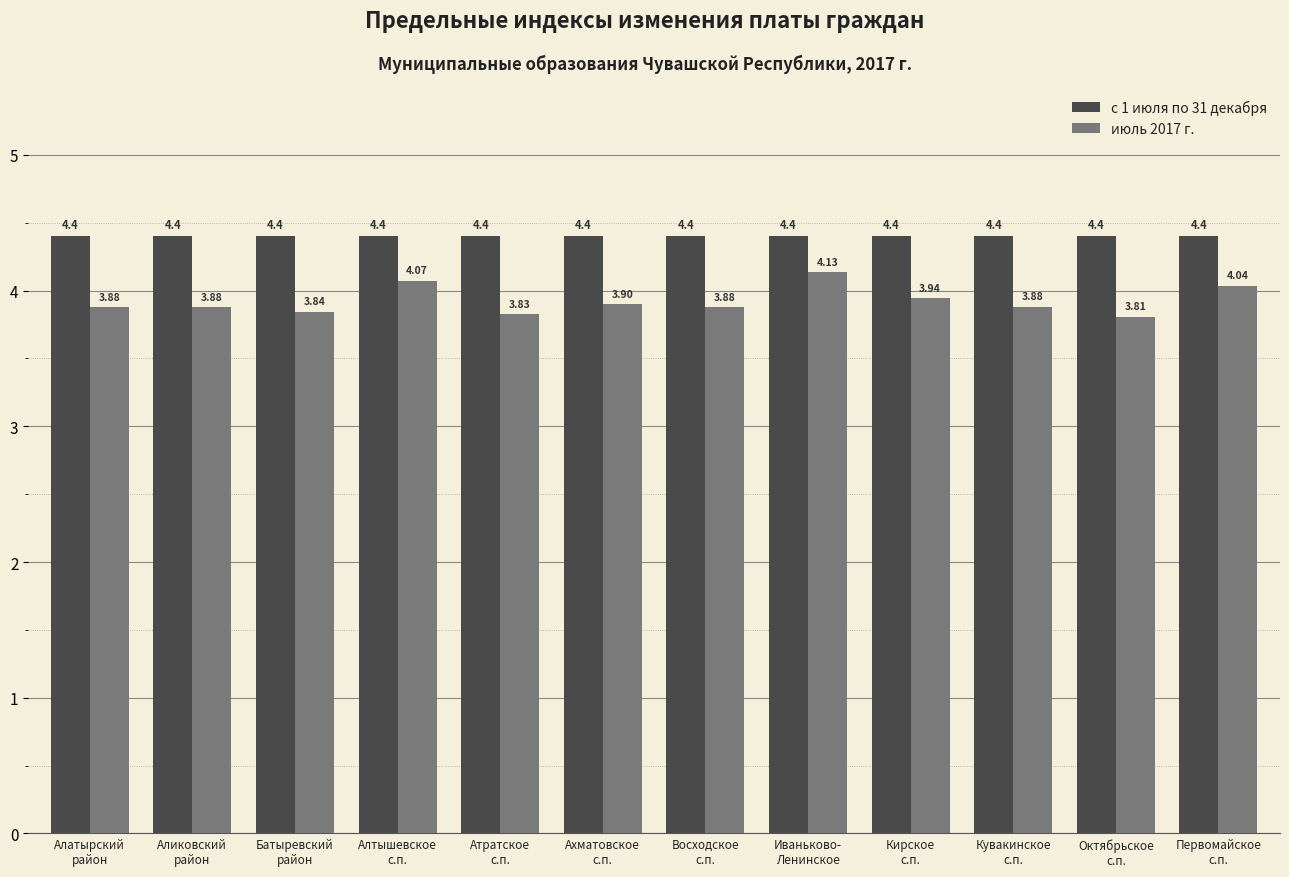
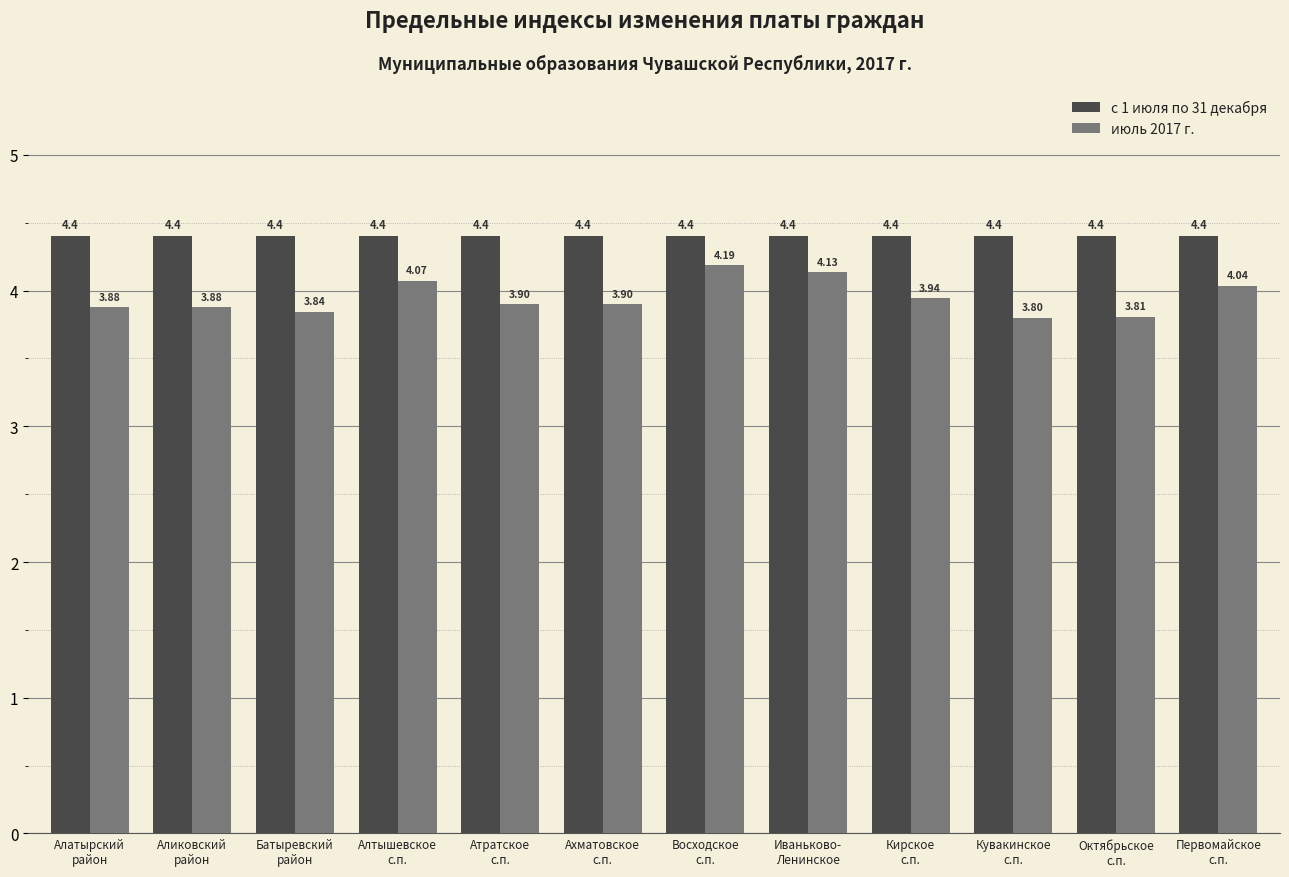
июль 2017 г., Атратское с.п.: 3.83 -> 3.90
июль 2017 г., Восходское с.п.: 3.88 -> 4.19
июль 2017 г., Кувакинское с.п.: 3.88 -> 3.80
